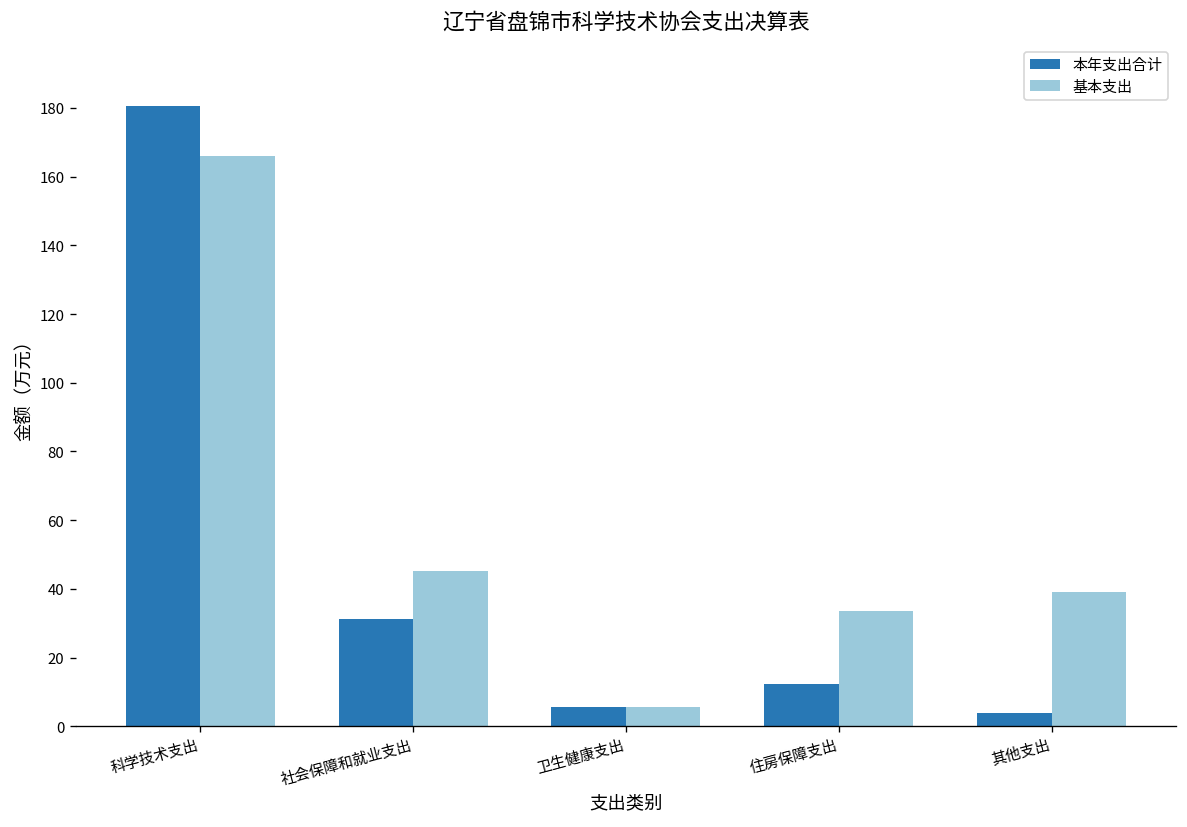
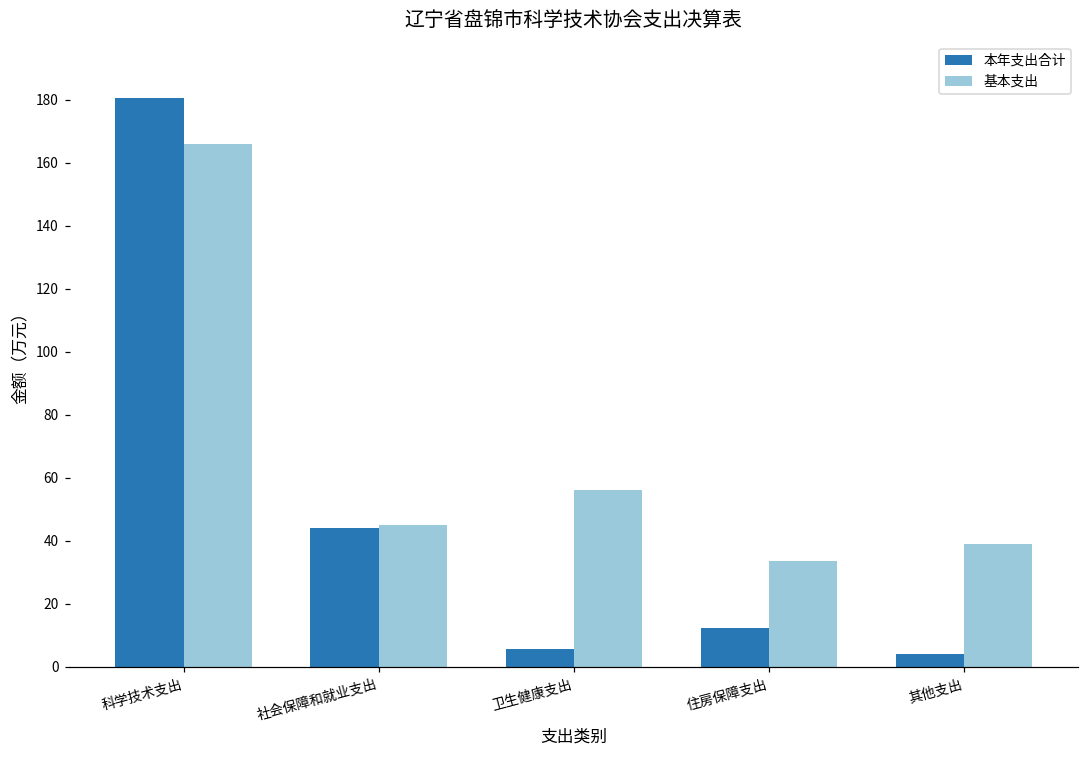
本年支出合计, 社会保障和就业支出: 31 -> 44
基本支出, 卫生健康支出: 5 -> 56
